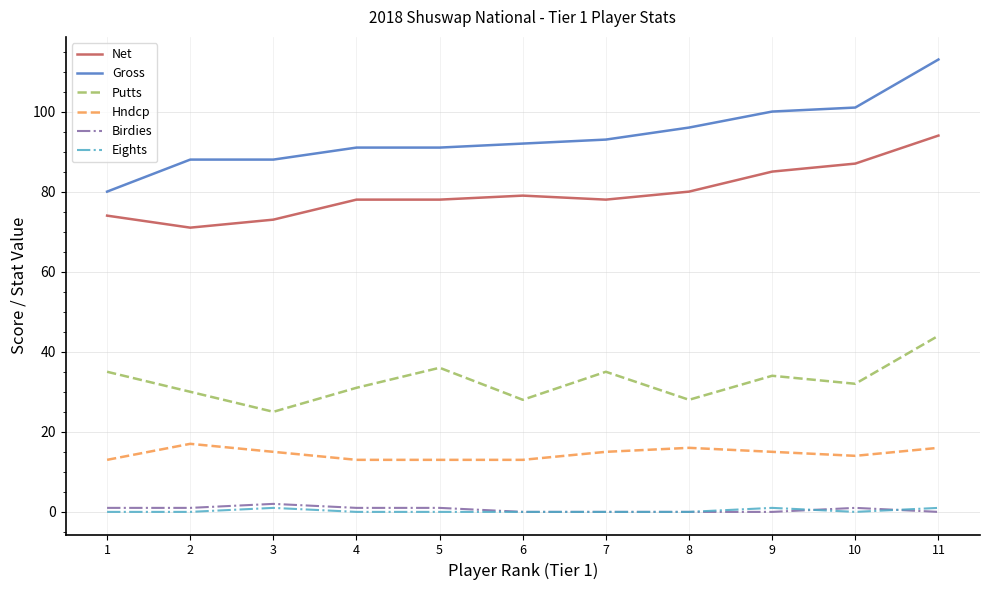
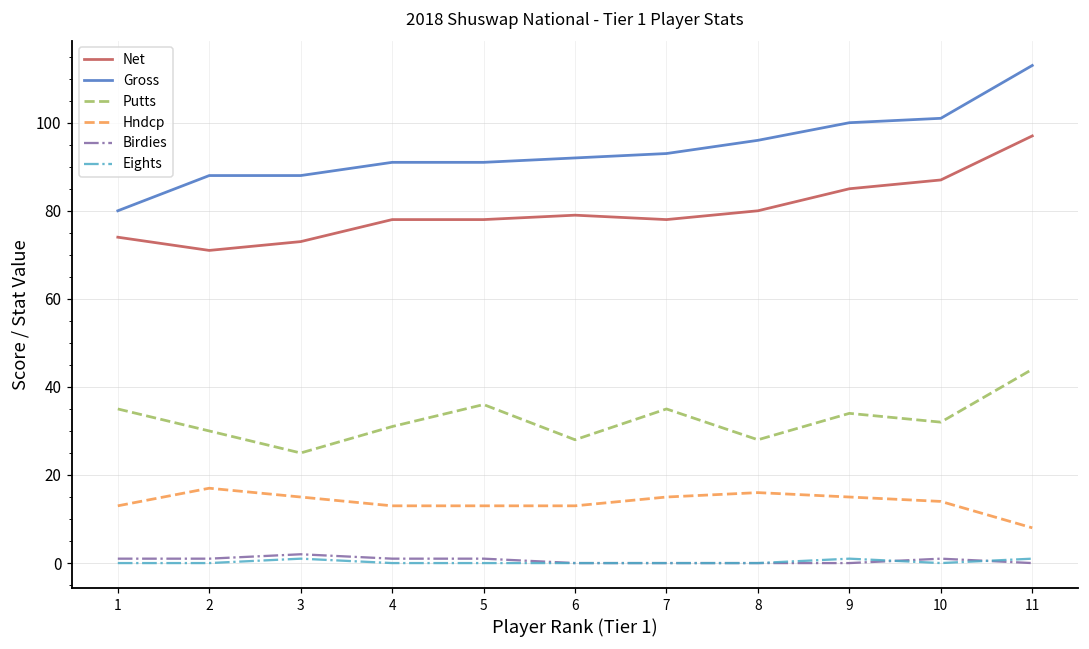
Net, 11: 94 -> 97
Hndcp, 11: 16 -> 8
